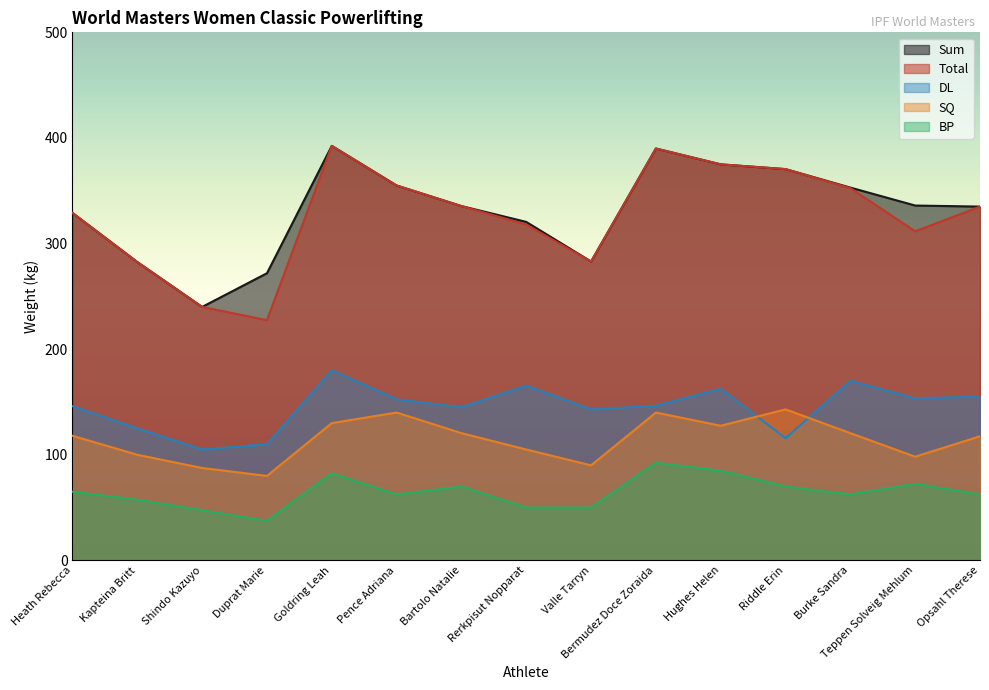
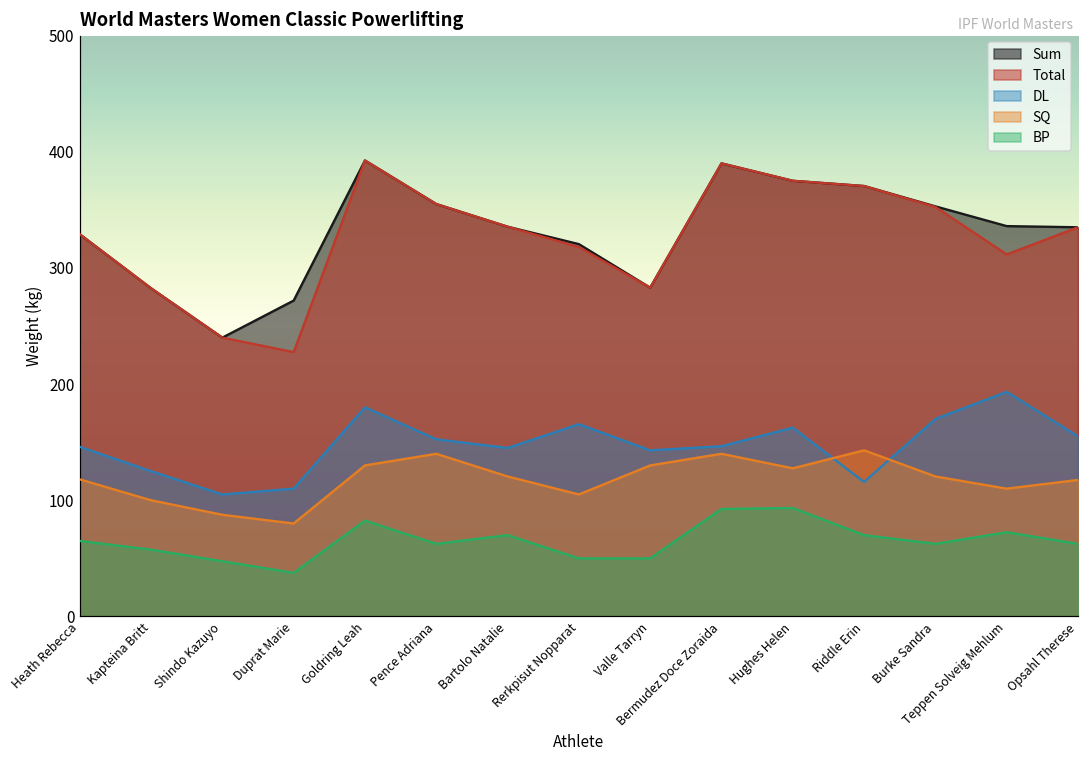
SQ, Valle Tarryn: 90 -> 130
BP, Hughes Helen: 85 -> 93
DL, Teppen Solveig Mehlum: 154 -> 193
SQ, Teppen Solveig Mehlum: 98 -> 110
